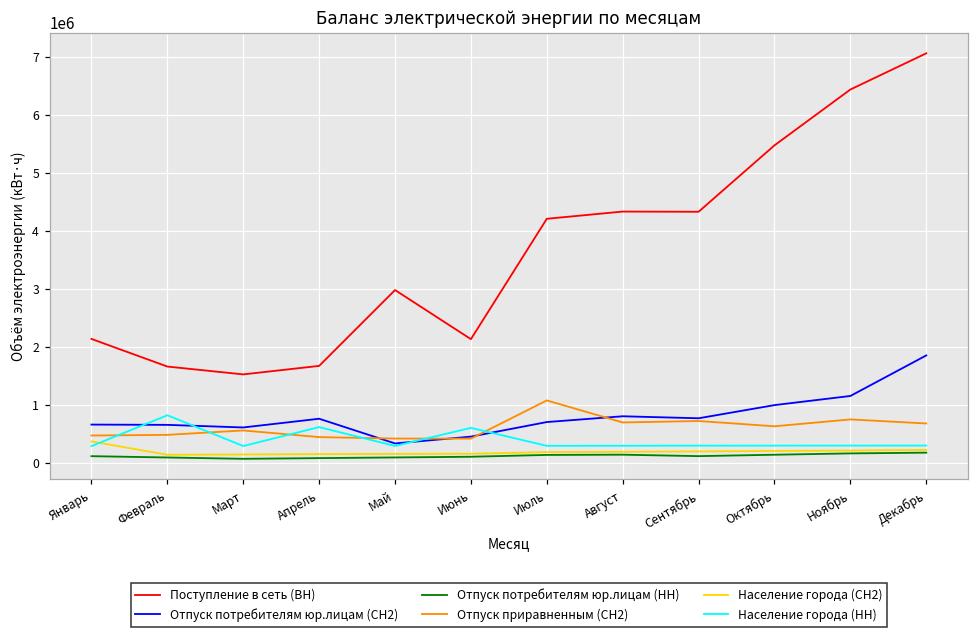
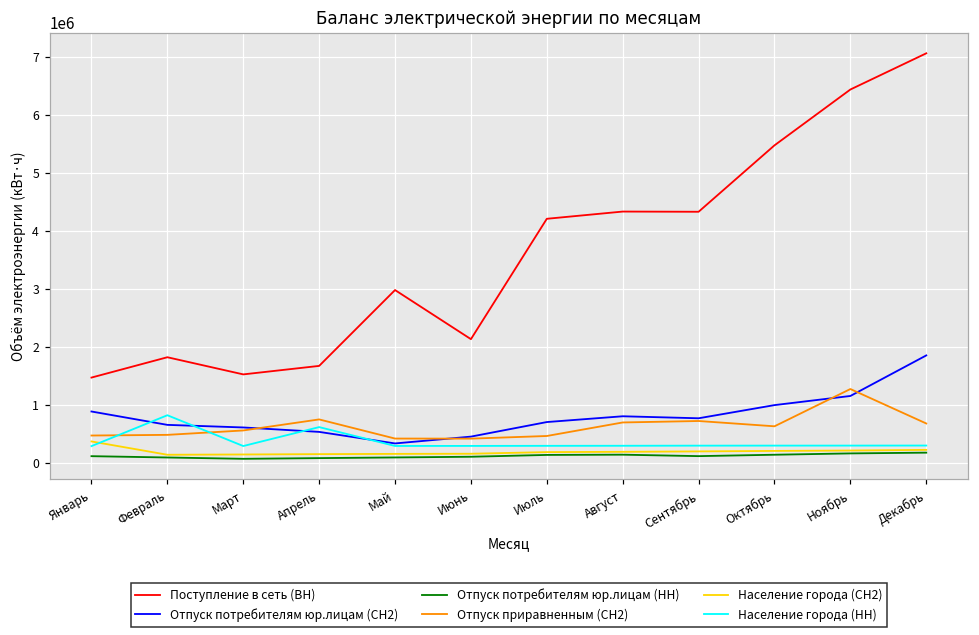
Поступление в сеть (ВН), Январь: 2100000 -> 1500000
Отпуск потребителям юр.лицам (СН2), Январь: 700000 -> 900000
Поступление в сеть (ВН), Февраль: 1700000 -> 1800000
Отпуск потребителям юр.лицам (СН2), Апрель: 800000 -> 500000
Отпуск приравненным (СН2), Апрель: 400000 -> 700000
Население города (НН), Июнь: 600000 -> 300000
Отпуск приравненным (СН2), Июль: 1100000 -> 500000
Отпуск приравненным (СН2), Ноябрь: 700000 -> 1300000
